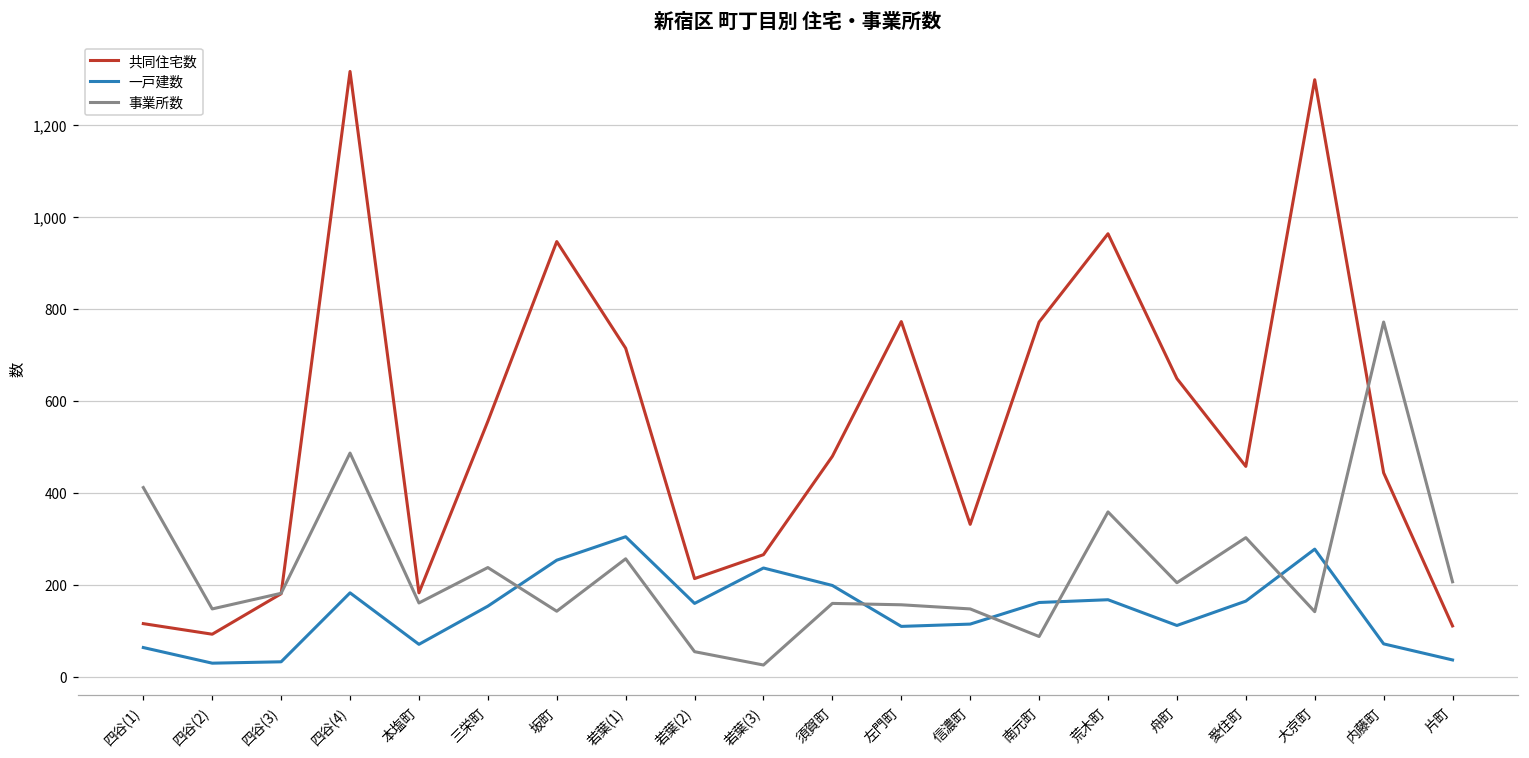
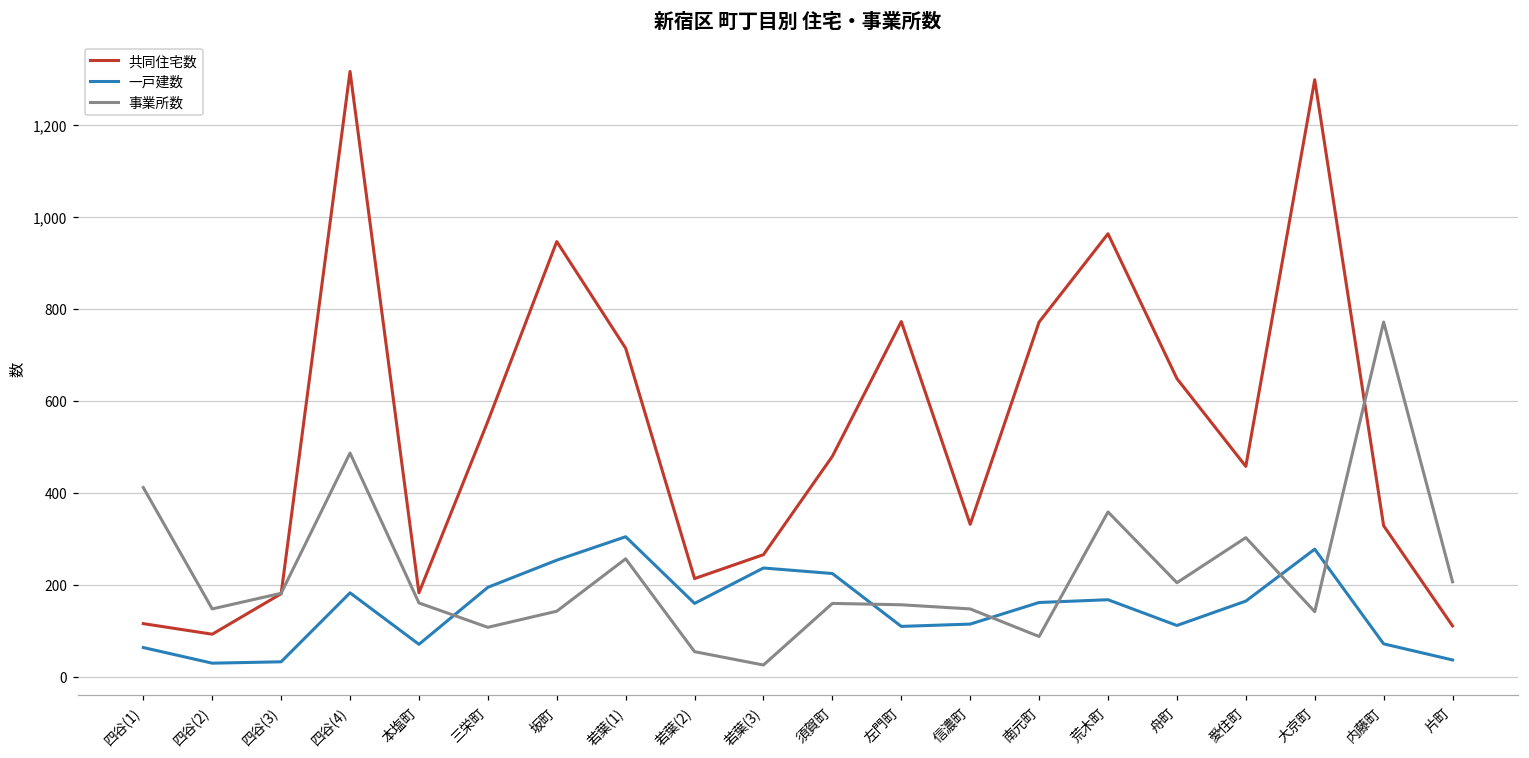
一戸建数, 三栄町: 150 -> 190
事業所数, 三栄町: 240 -> 110
一戸建数, 須賀町: 200 -> 220
共同住宅数, 内藤町: 440 -> 330
